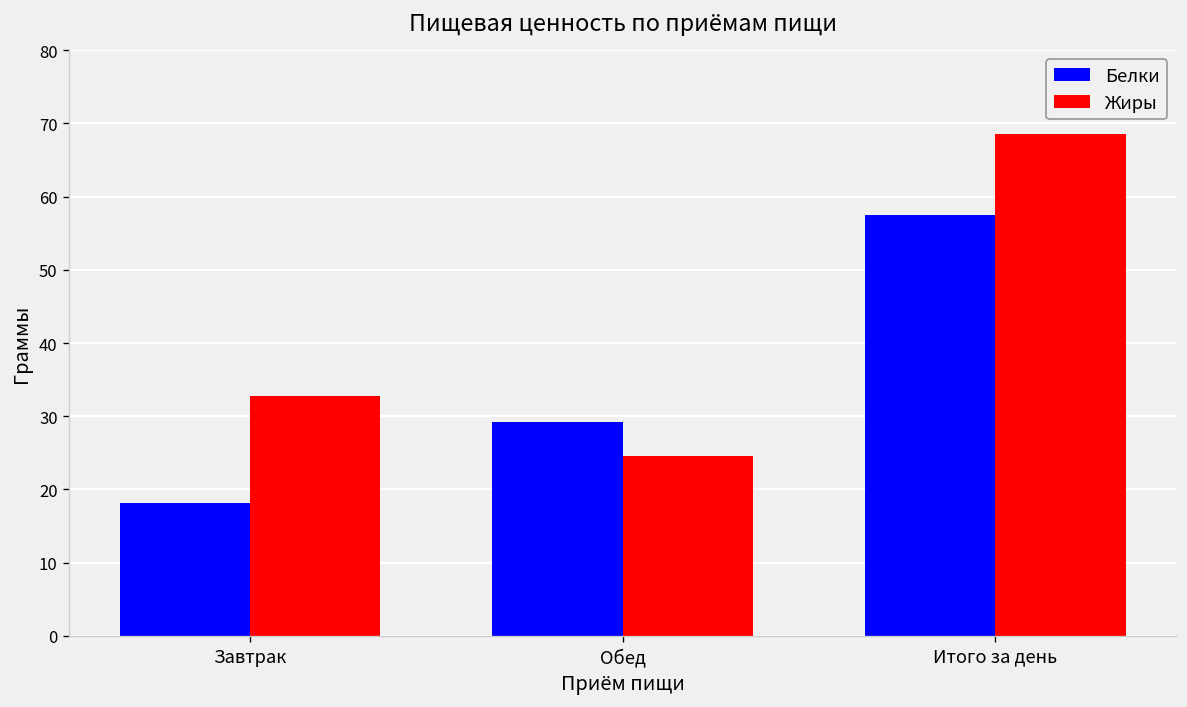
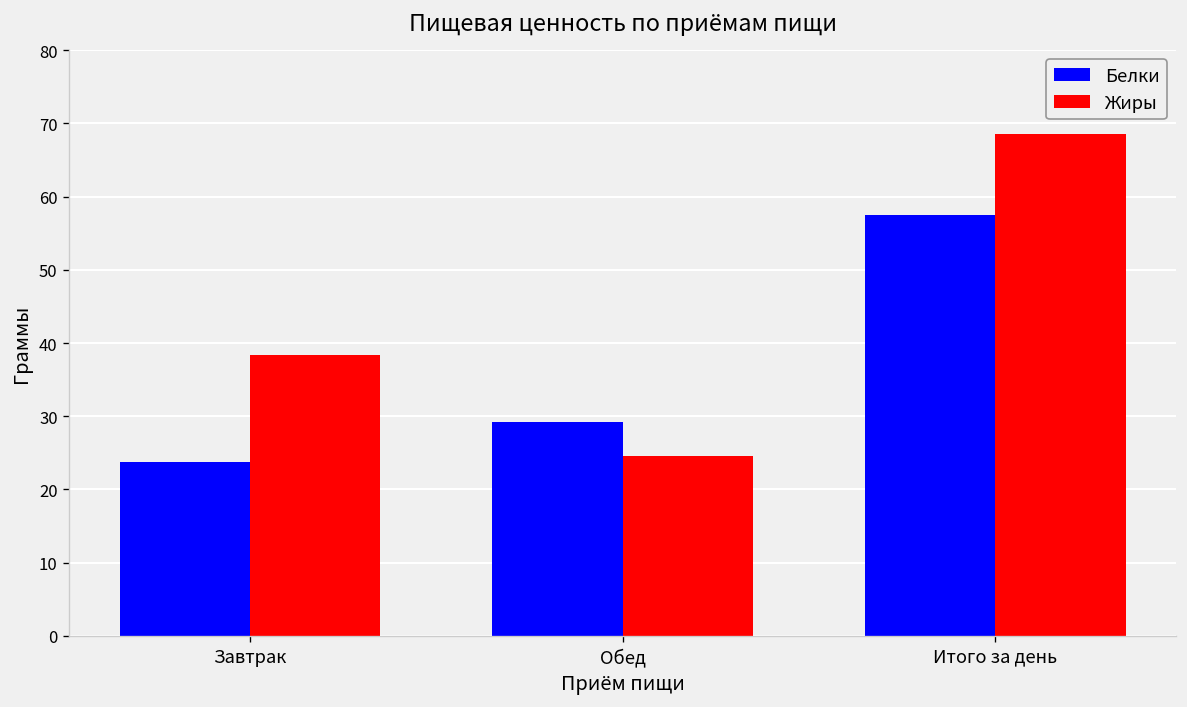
Белки, Завтрак: 18 -> 24
Жиры, Завтрак: 33 -> 38
